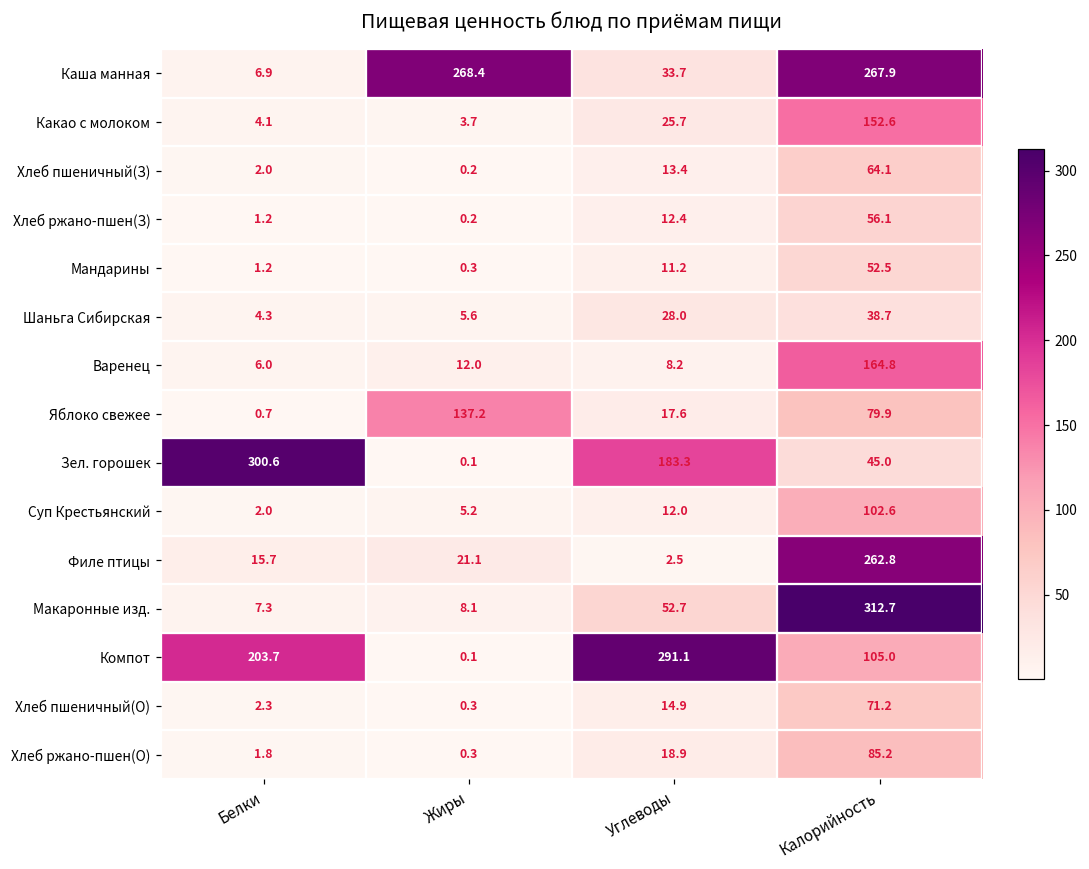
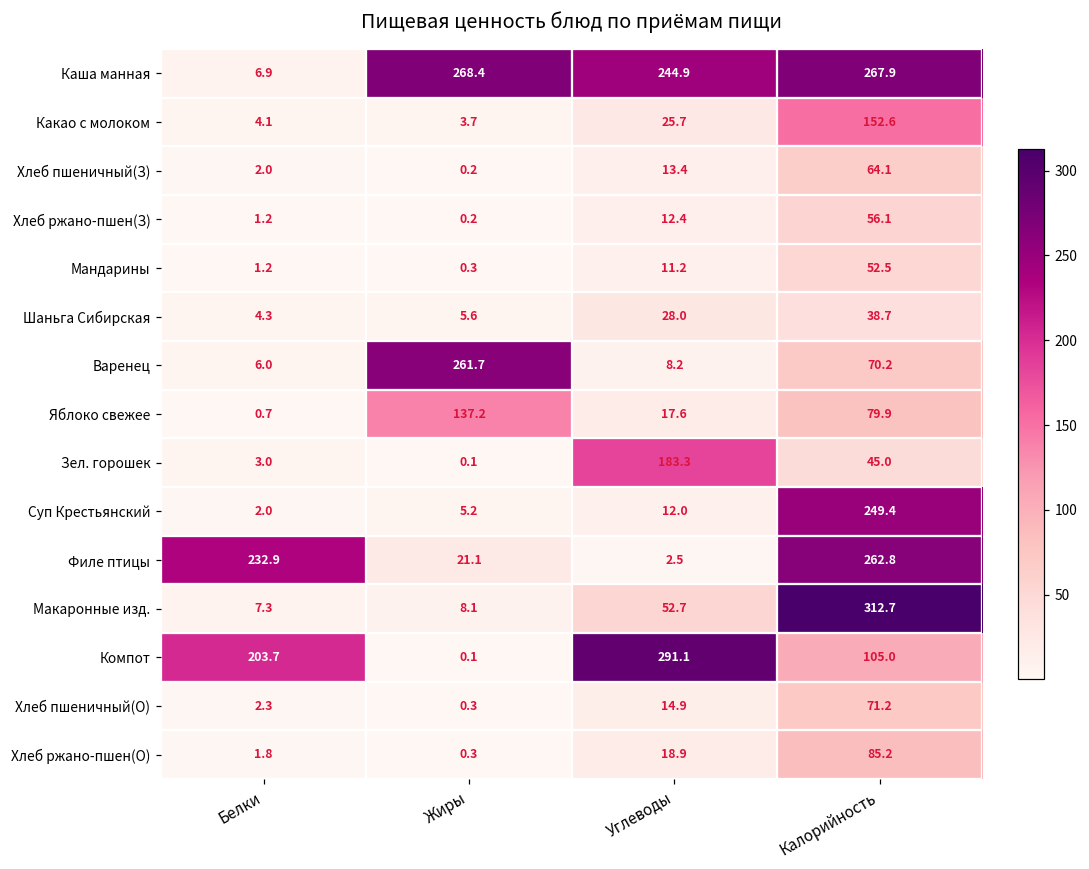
Каша манная, Углеводы: 33.7 -> 244.9
Варенец, Жиры: 12.0 -> 261.7
Варенец, Калорийность: 164.8 -> 70.2
Зел. горошек, Белки: 300.6 -> 3.0
Суп Крестьянский, Калорийность: 102.6 -> 249.4
Филе птицы, Белки: 15.7 -> 232.9
